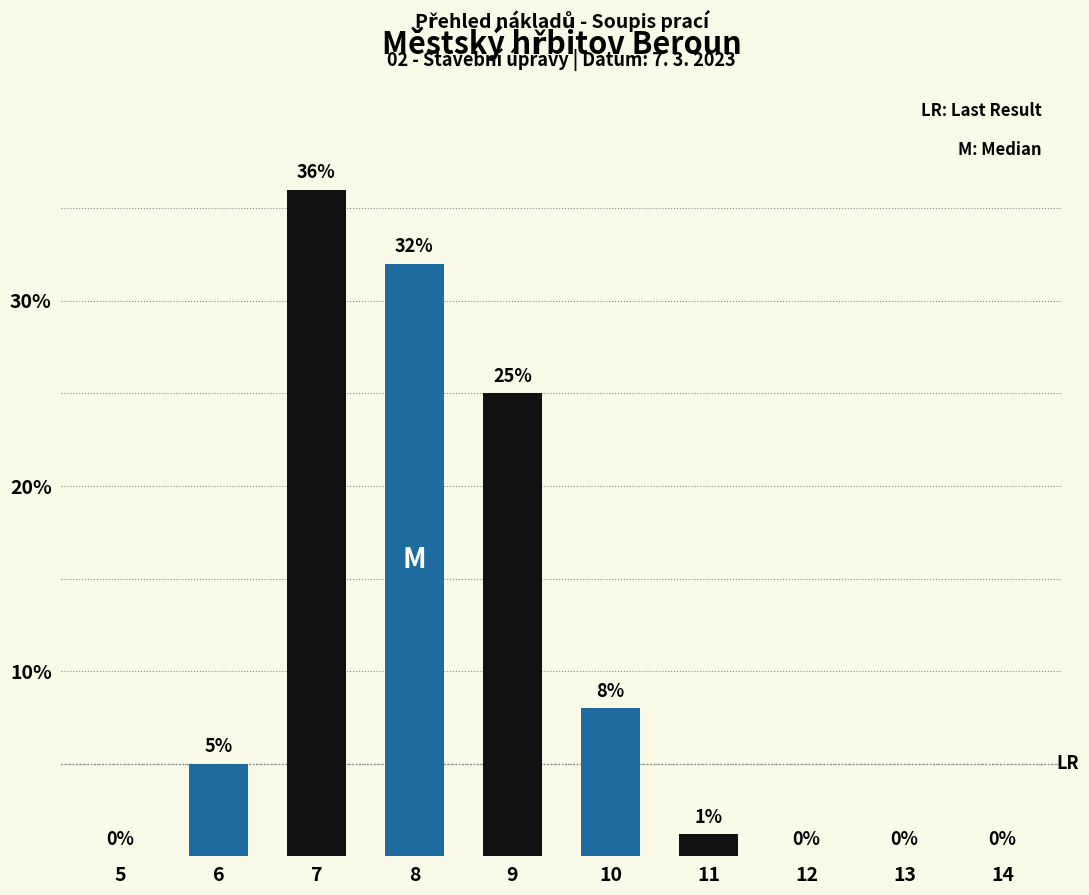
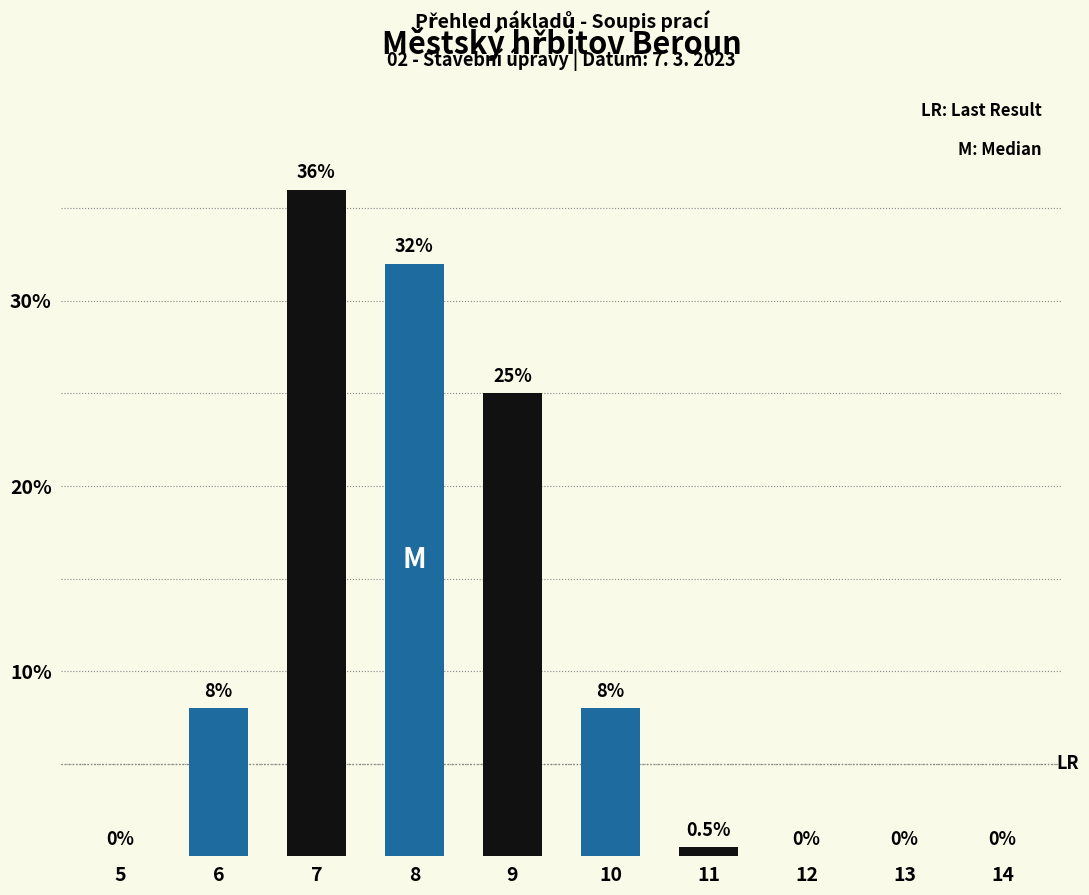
6: 5% -> 8%
11: 1% -> 0.5%
